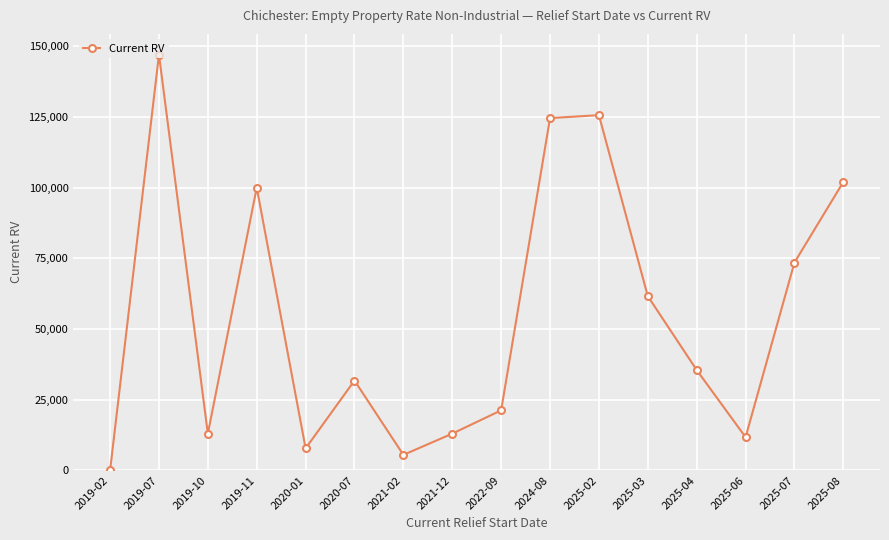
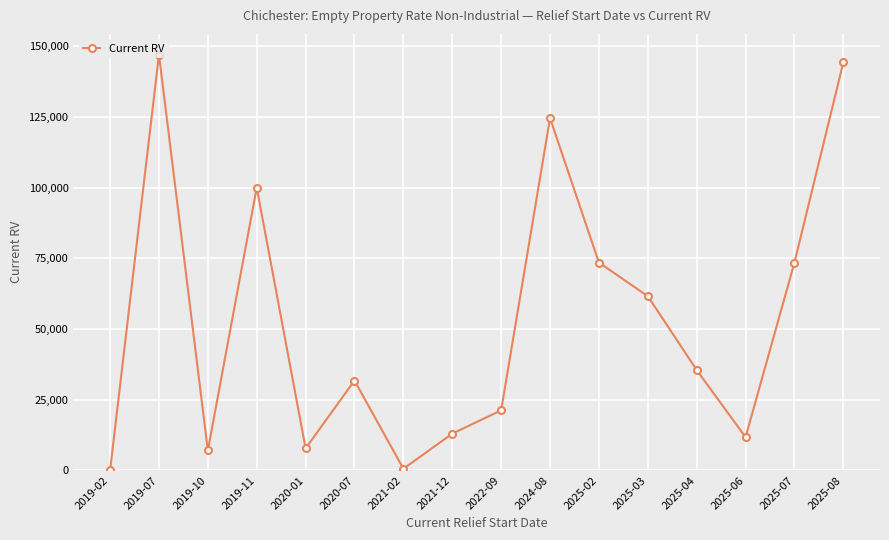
2019-10: 13,000 -> 7,000
2021-02: 6,000 -> 1,000
2025-02: 126,000 -> 74,000
2025-08: 102,000 -> 144,000
